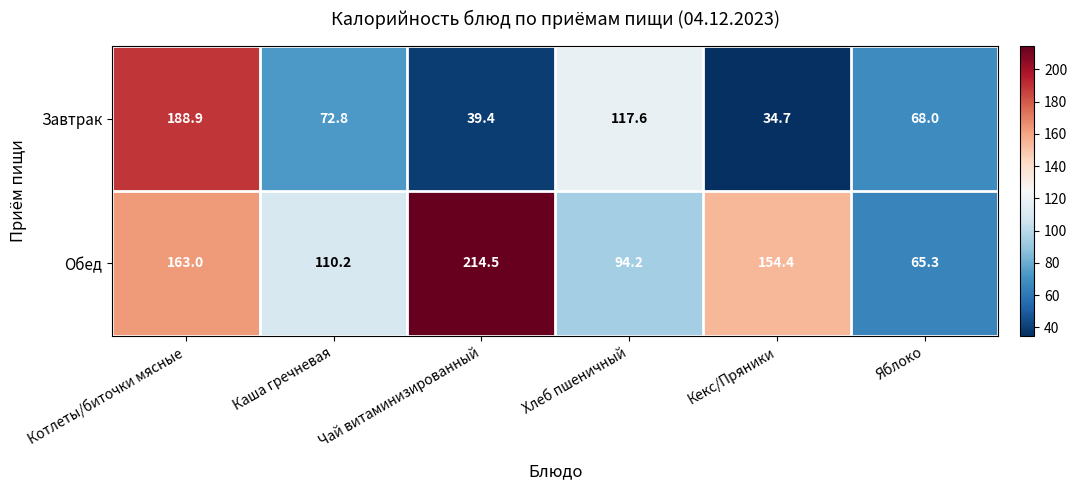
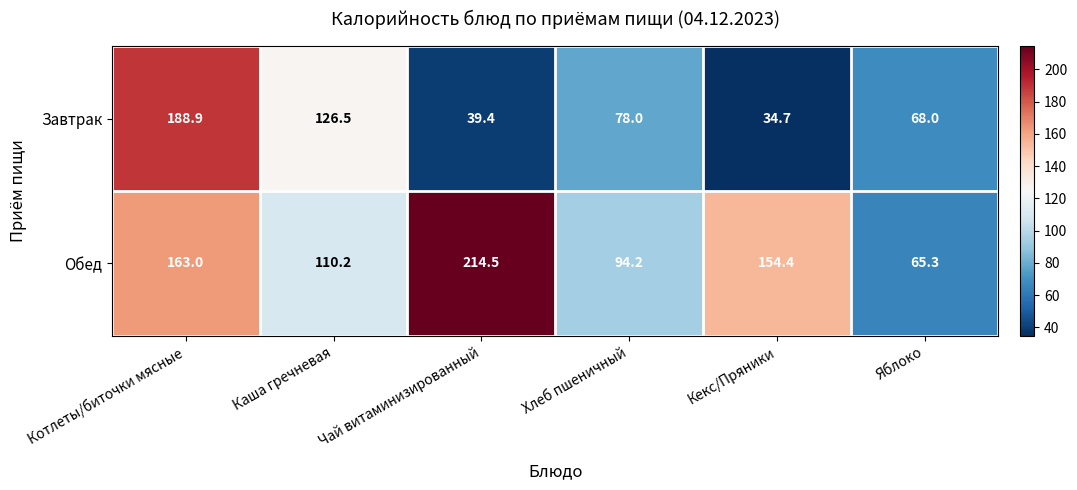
Завтрак, Каша гречневая: 72.8 -> 126.5
Завтрак, Хлеб пшеничный: 117.6 -> 78.0
